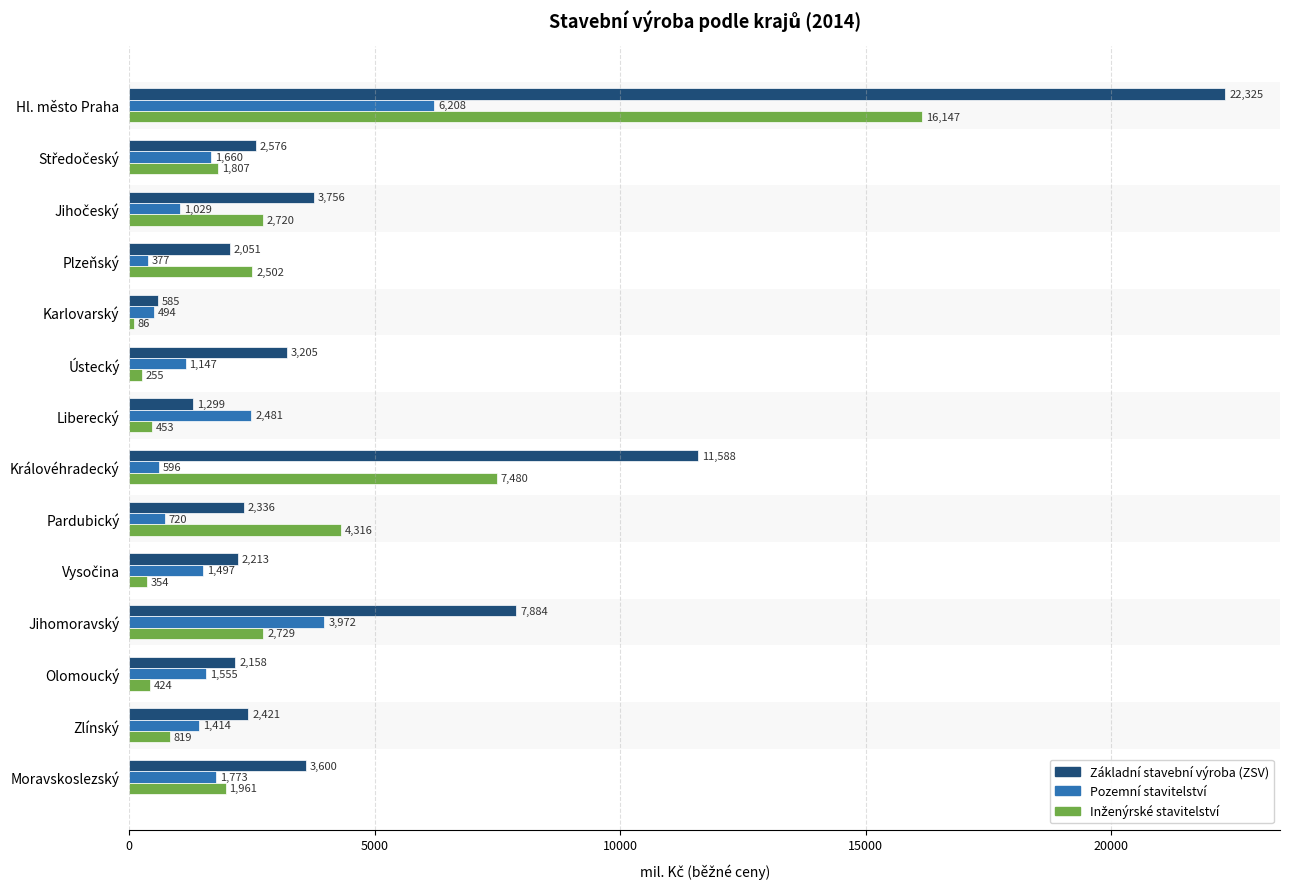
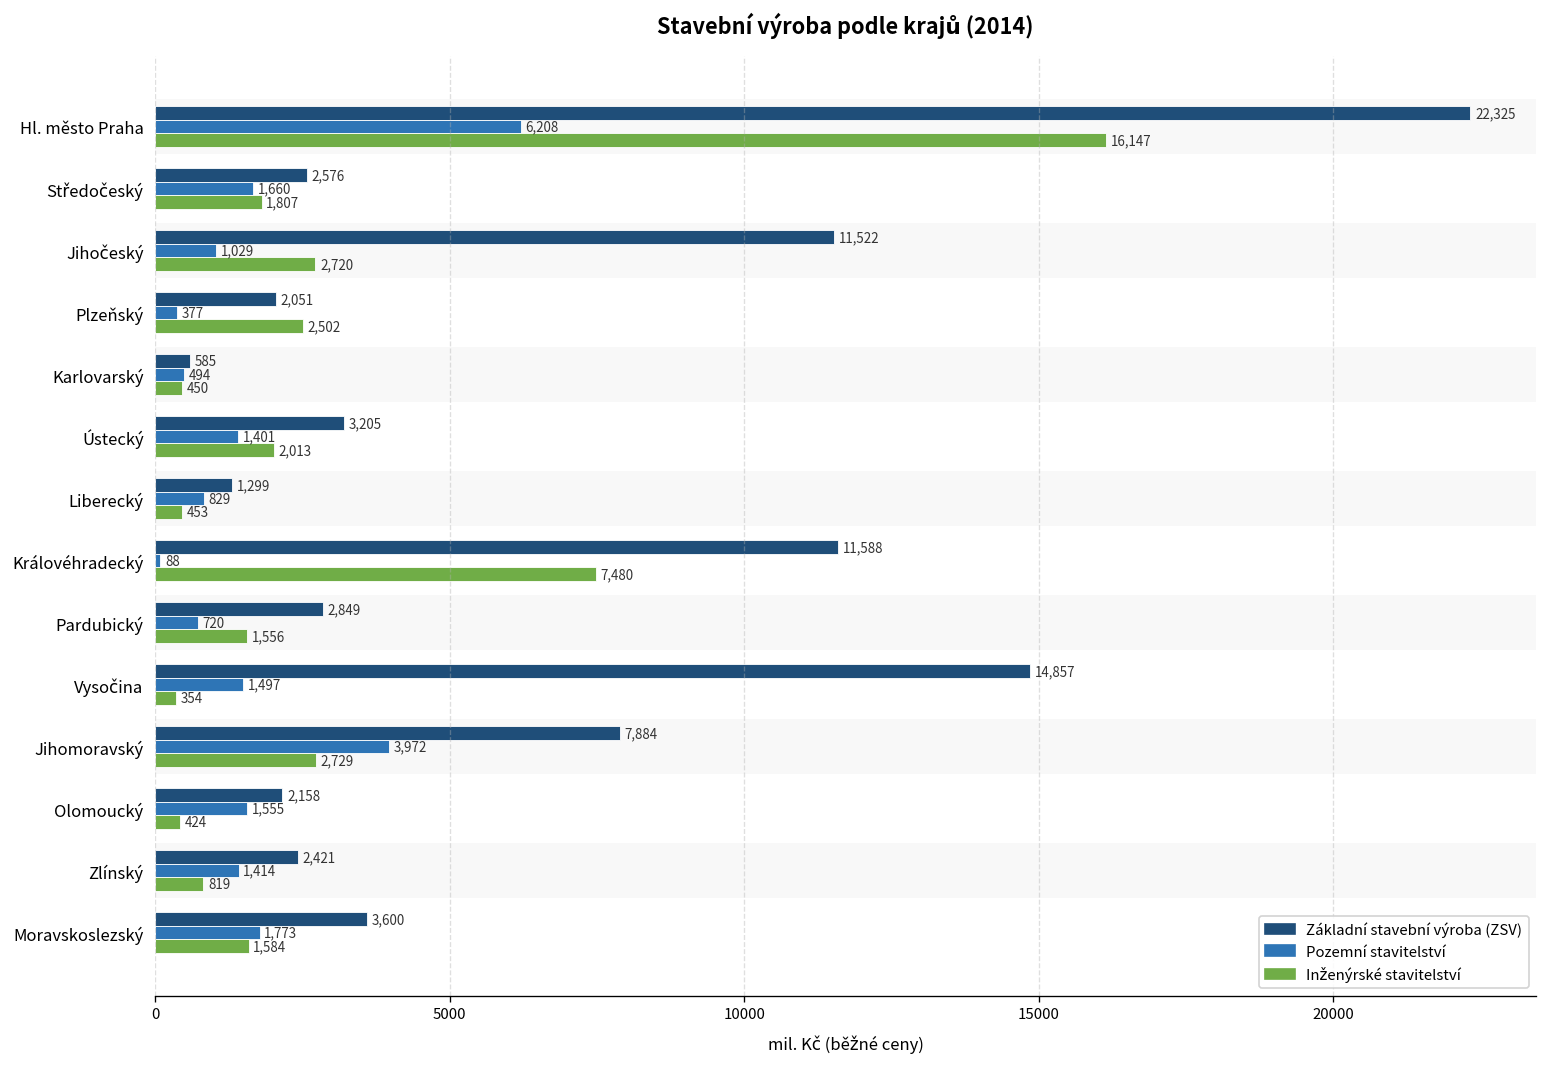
Základní stavební výroba (ZSV), Jihočeský: 3,756 -> 11,522
Inženýrské stavitelství, Karlovarský: 86 -> 450
Pozemní stavitelství, Ústecký: 1,147 -> 1,401
Inženýrské stavitelství, Ústecký: 255 -> 2,013
Pozemní stavitelství, Liberecký: 2,481 -> 829
Pozemní stavitelství, Královéhradecký: 596 -> 88
Základní stavební výroba (ZSV), Pardubický: 2,336 -> 2,849
Inženýrské stavitelství, Pardubický: 4,316 -> 1,556
Základní stavební výroba (ZSV), Vysočina: 2,213 -> 14,857
Inženýrské stavitelství, Moravskoslezský: 1,961 -> 1,584
